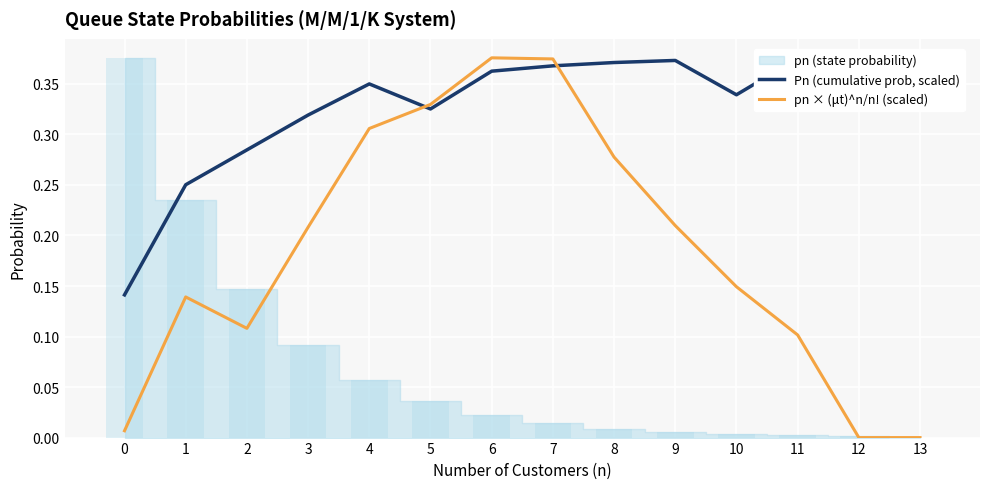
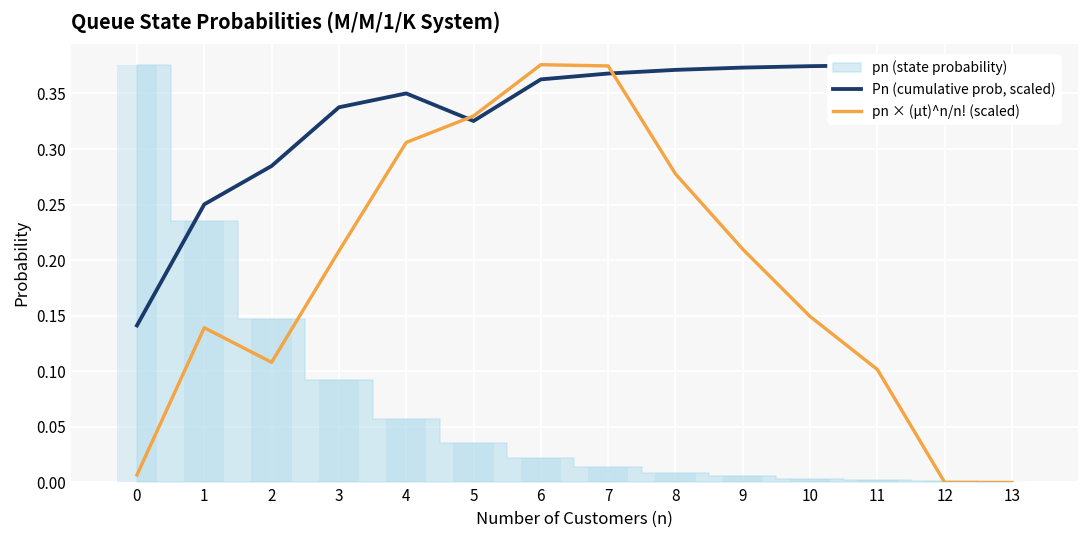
Pn (cumulative prob, scaled), 3: 0.319 -> 0.338
Pn (cumulative prob, scaled), 10: 0.339 -> 0.375
